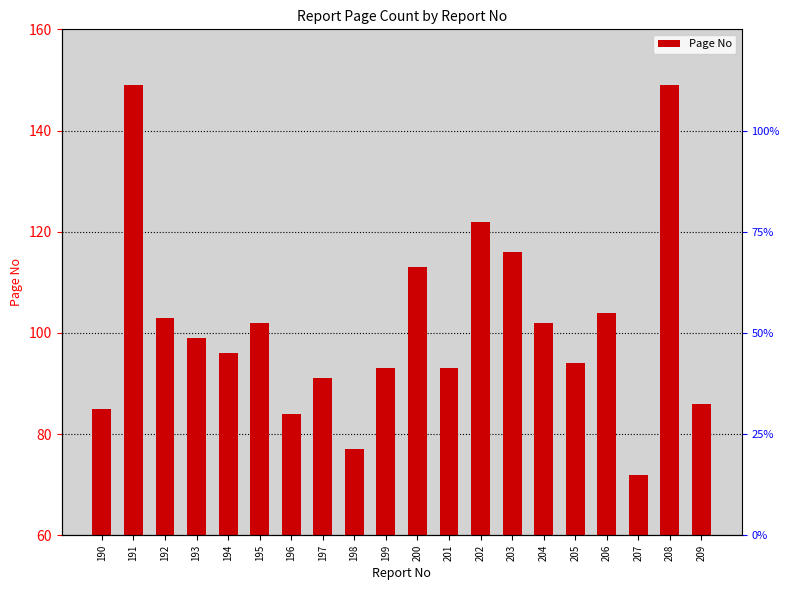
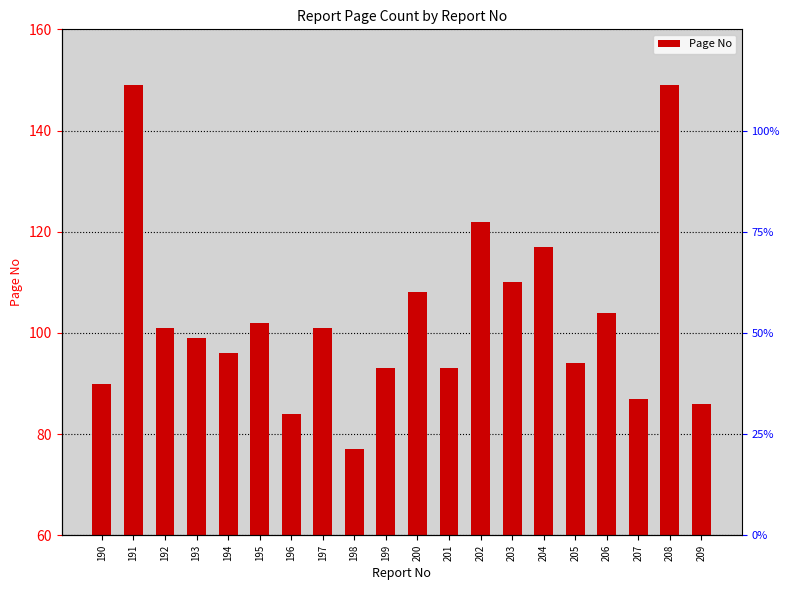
190: 85 -> 90
192: 103 -> 101
197: 91 -> 101
200: 113 -> 108
203: 116 -> 110
204: 102 -> 117
207: 72 -> 87
